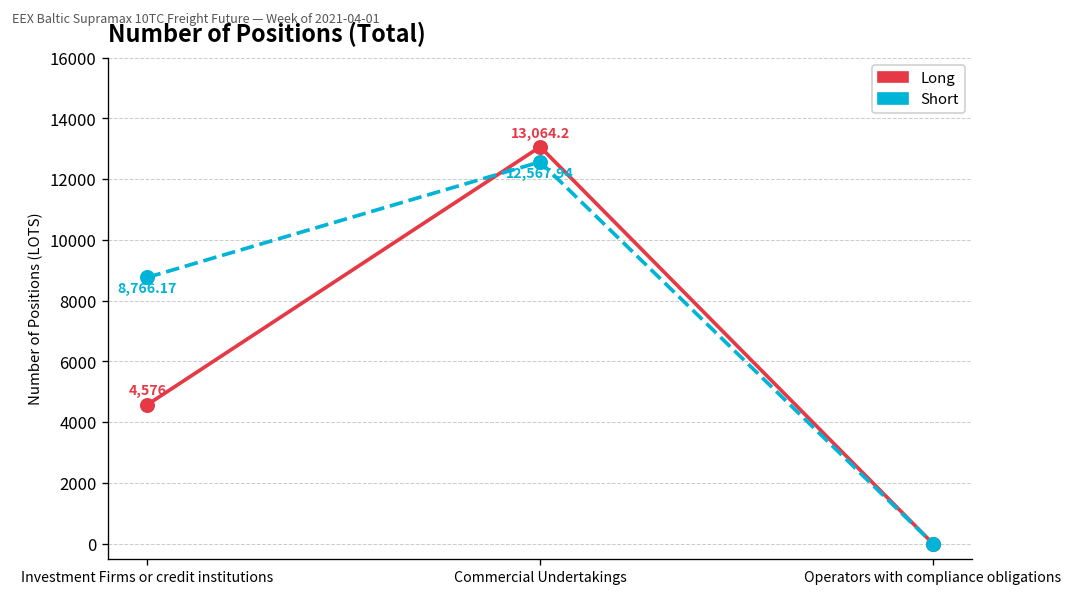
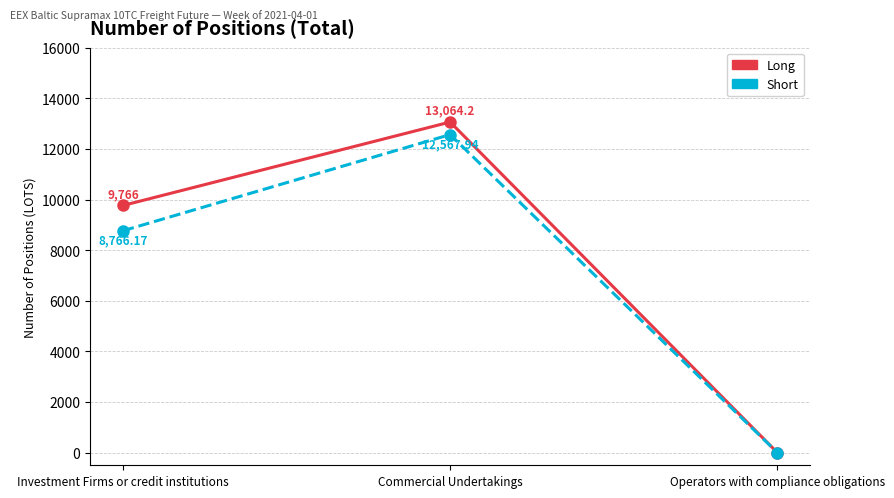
Long, Investment Firms or credit institutions: 4,576 -> 9,766
